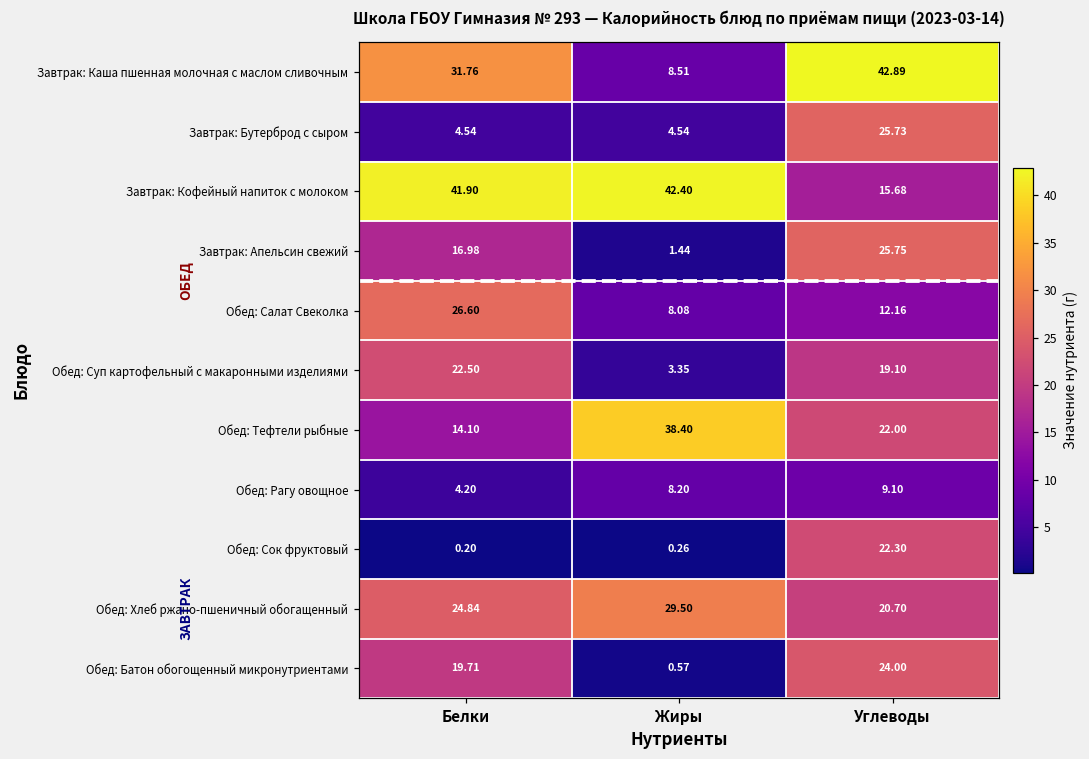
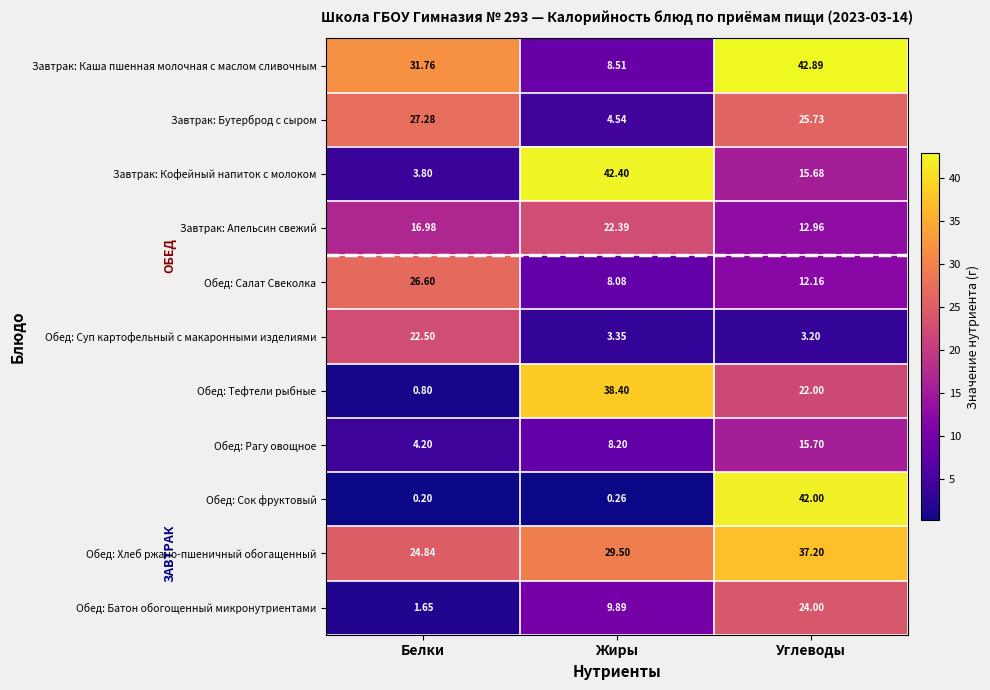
Завтрак: Бутерброд с сыром, Белки: 4.54 -> 27.28
Завтрак: Кофейный напиток с молоком, Белки: 41.90 -> 3.80
Завтрак: Апельсин свежий, Жиры: 1.44 -> 22.39
Завтрак: Апельсин свежий, Углеводы: 25.75 -> 12.96
Обед: Суп картофельный с макаронными изделиями, Углеводы: 19.10 -> 3.20
Обед: Тефтели рыбные, Белки: 14.10 -> 0.80
Обед: Рагу овощное, Углеводы: 9.10 -> 15.70
Обед: Сок фруктовый, Углеводы: 22.30 -> 42.00
Обед: Хлеб ржано-пшеничный обогащенный, Углеводы: 20.70 -> 37.20
Обед: Батон обогощенный микронутриентами, Белки: 19.71 -> 1.65
Обед: Батон обогощенный микронутриентами, Жиры: 0.57 -> 9.89
